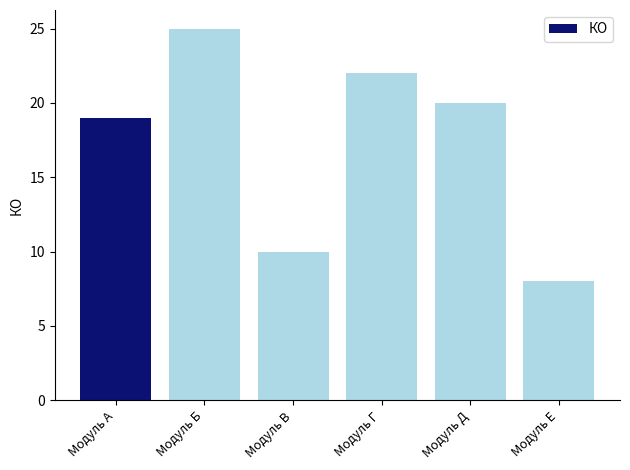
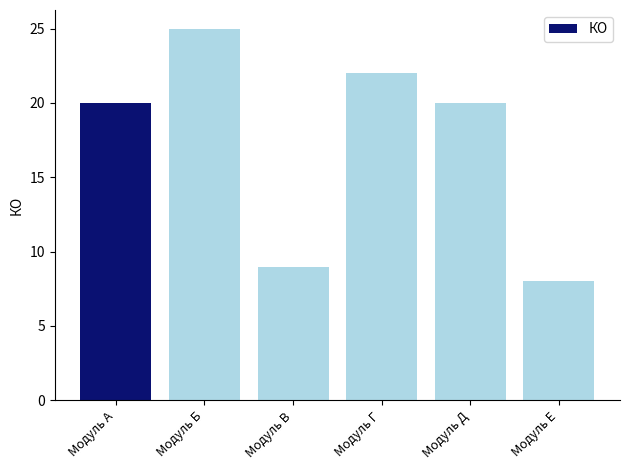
Модуль А: 19 -> 20
Модуль В: 10 -> 9
